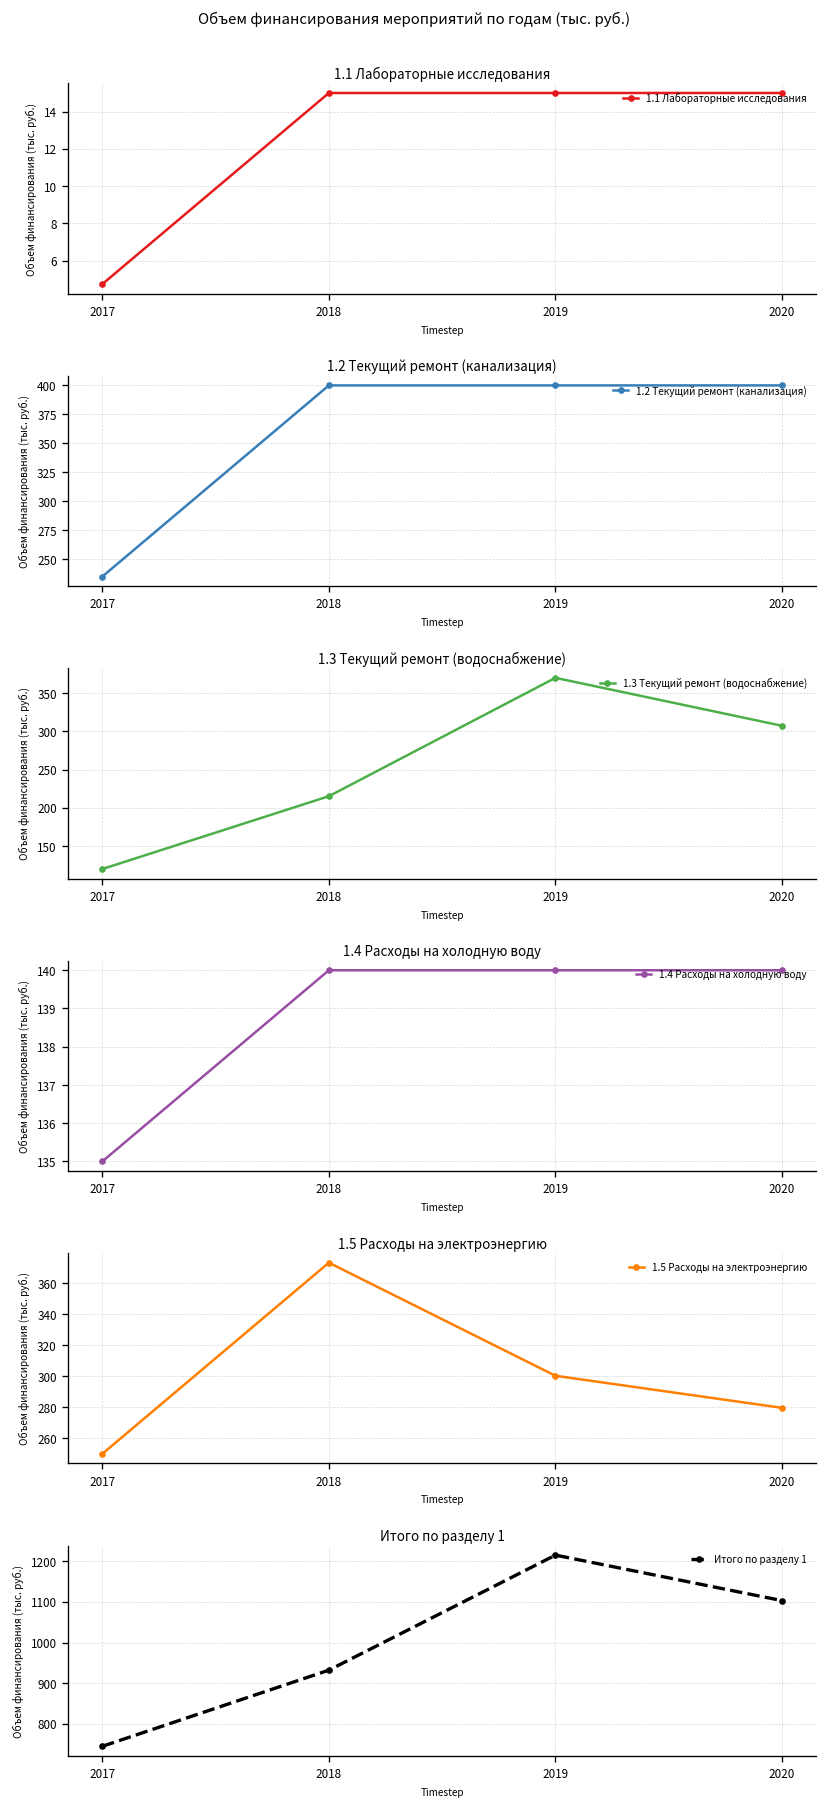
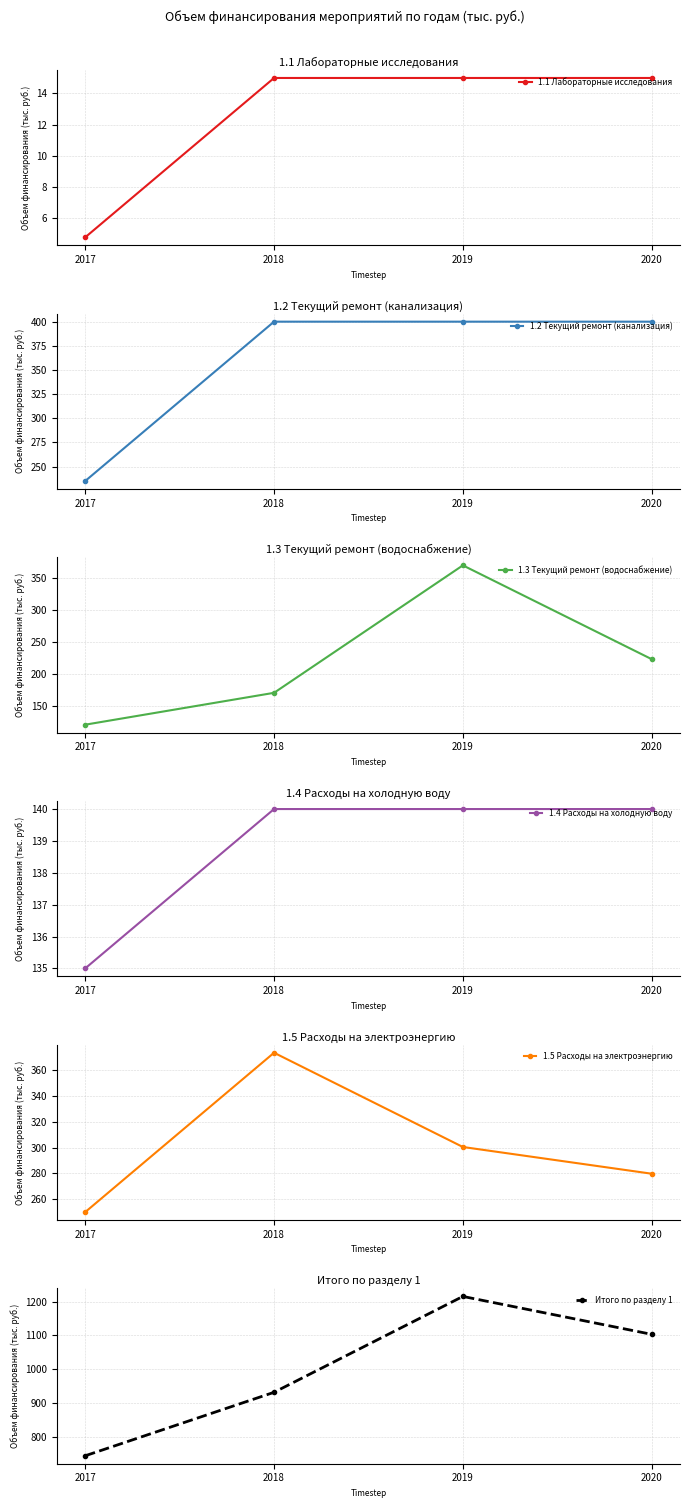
1.3 Текущий ремонт (водоснабжение), 2018: 220 -> 170
1.3 Текущий ремонт (водоснабжение), 2020: 310 -> 220
